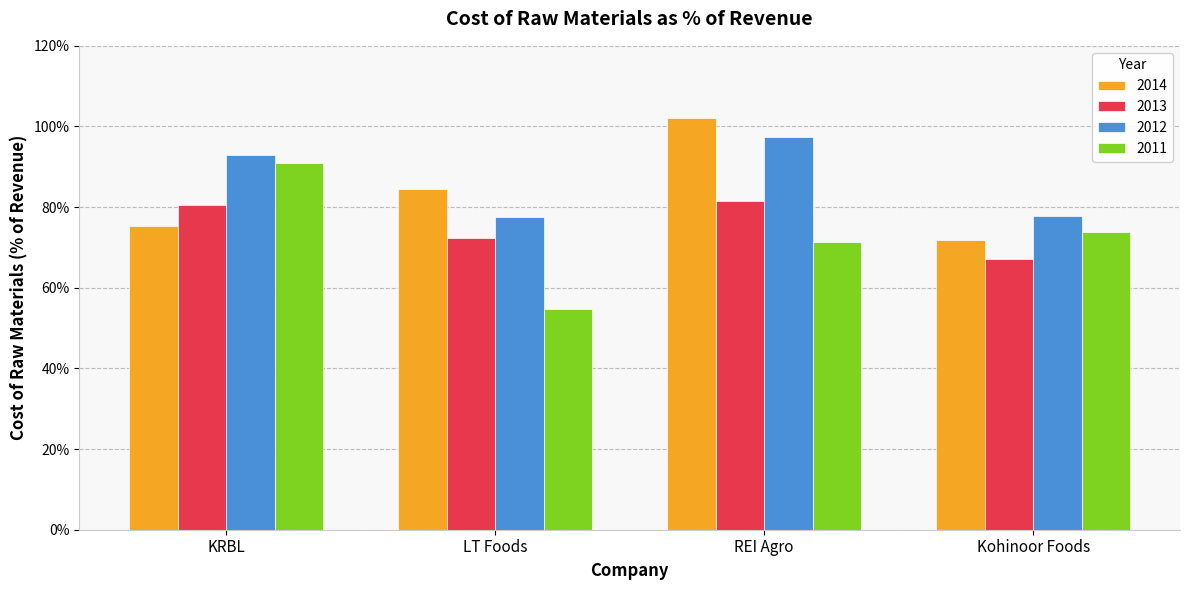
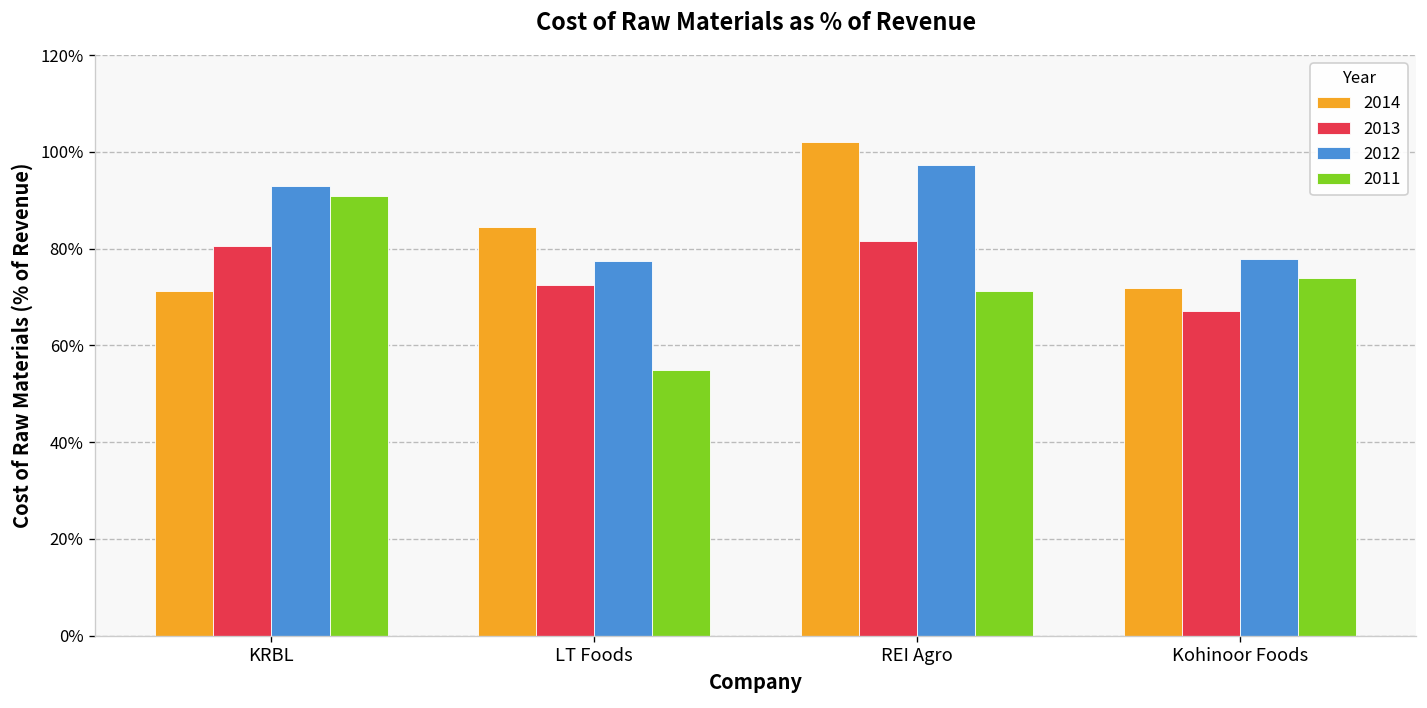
2014, KRBL: 75% -> 71%
